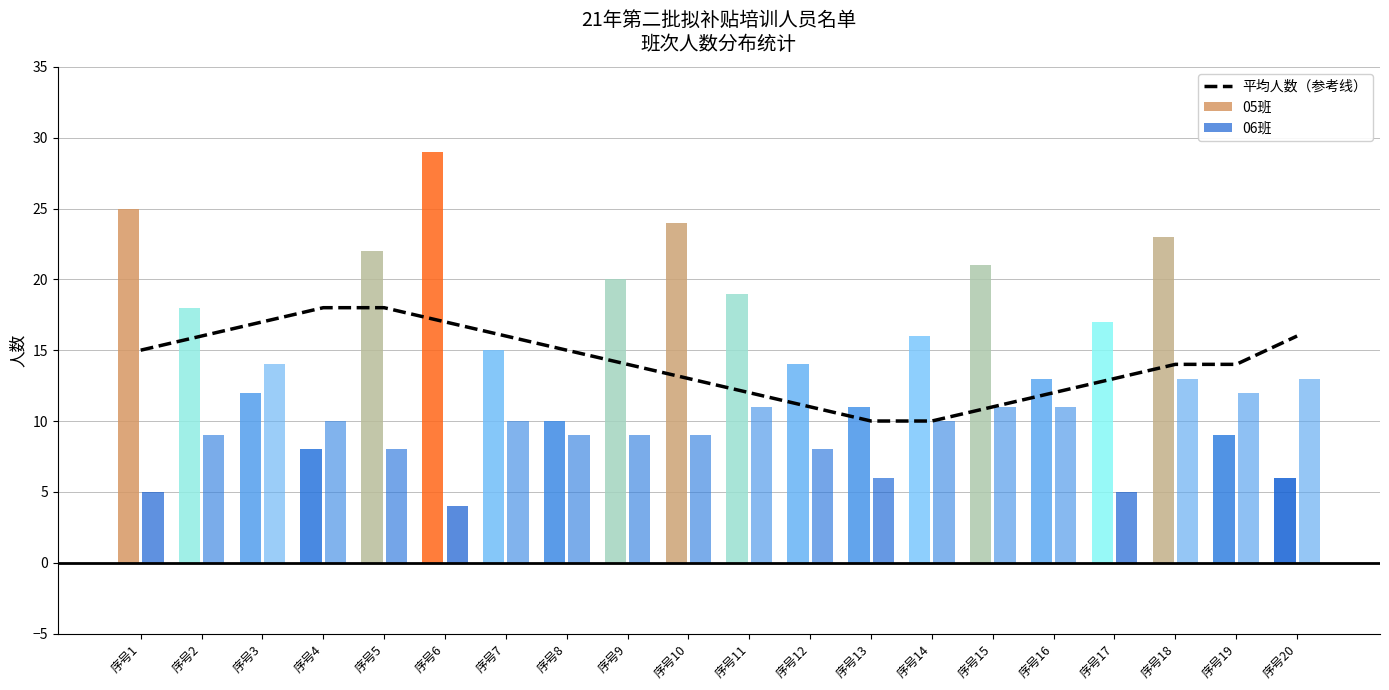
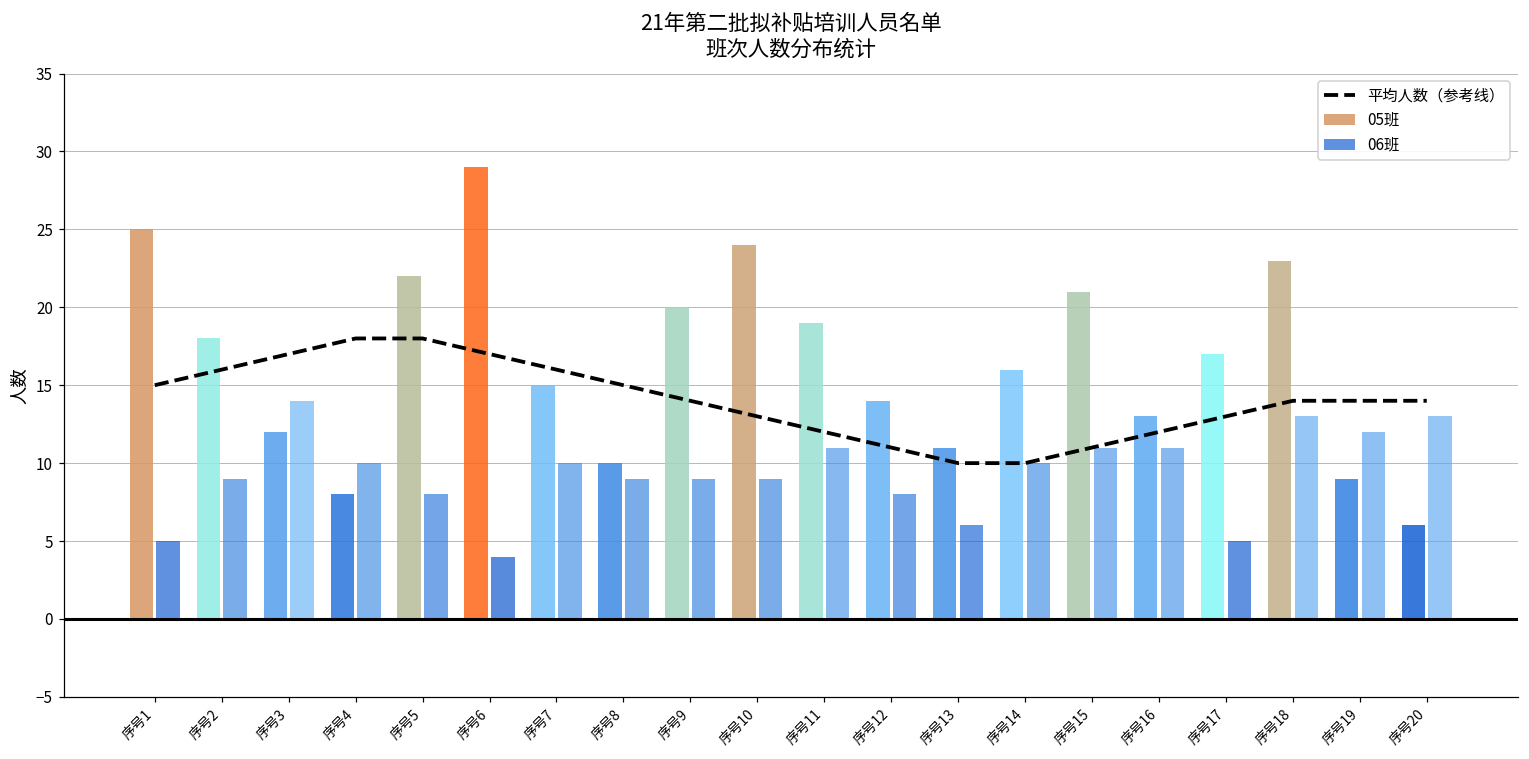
平均人数（参考线）, 序号20: 16 -> 14
